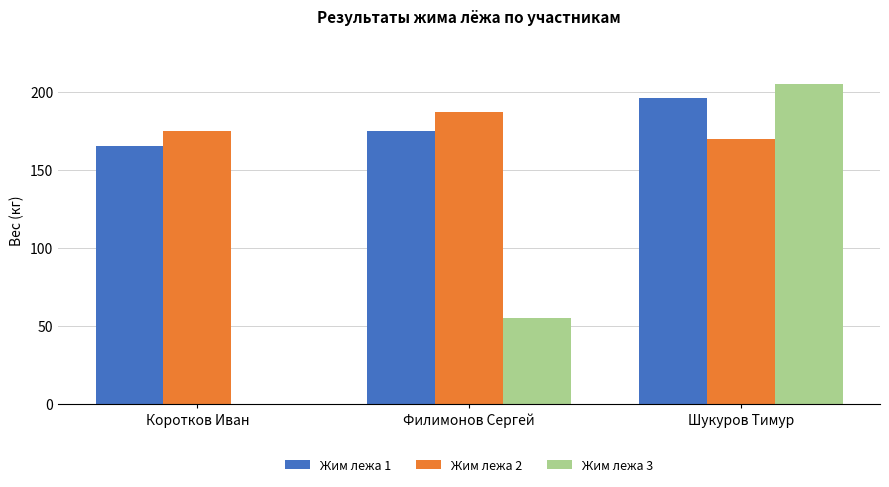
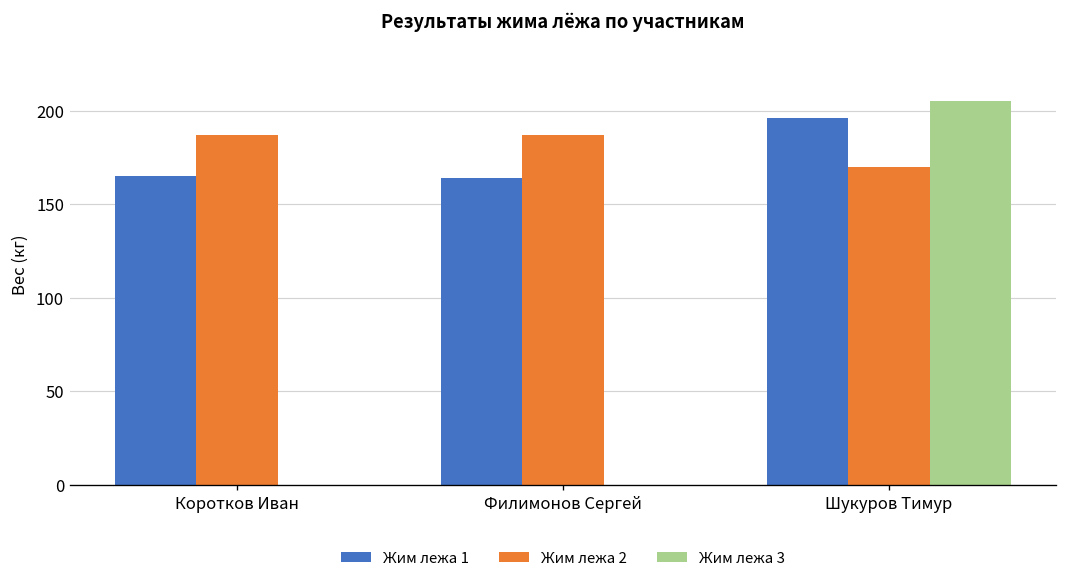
Жим лежа 2, Коротков Иван: 175 -> 187
Жим лежа 1, Филимонов Сергей: 175 -> 164
Жим лежа 3, Филимонов Сергей: 55 -> 0
